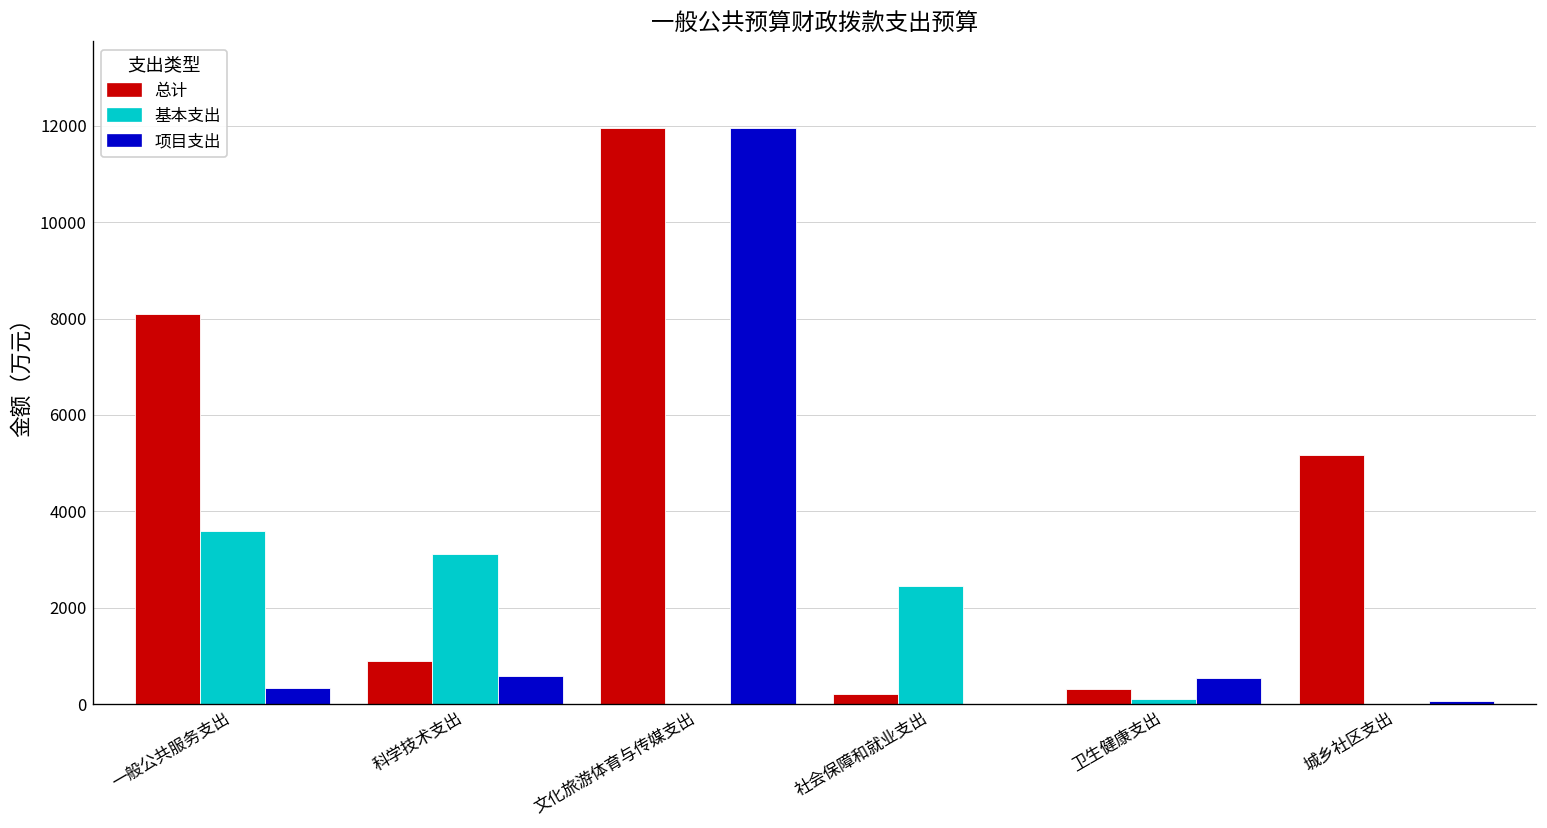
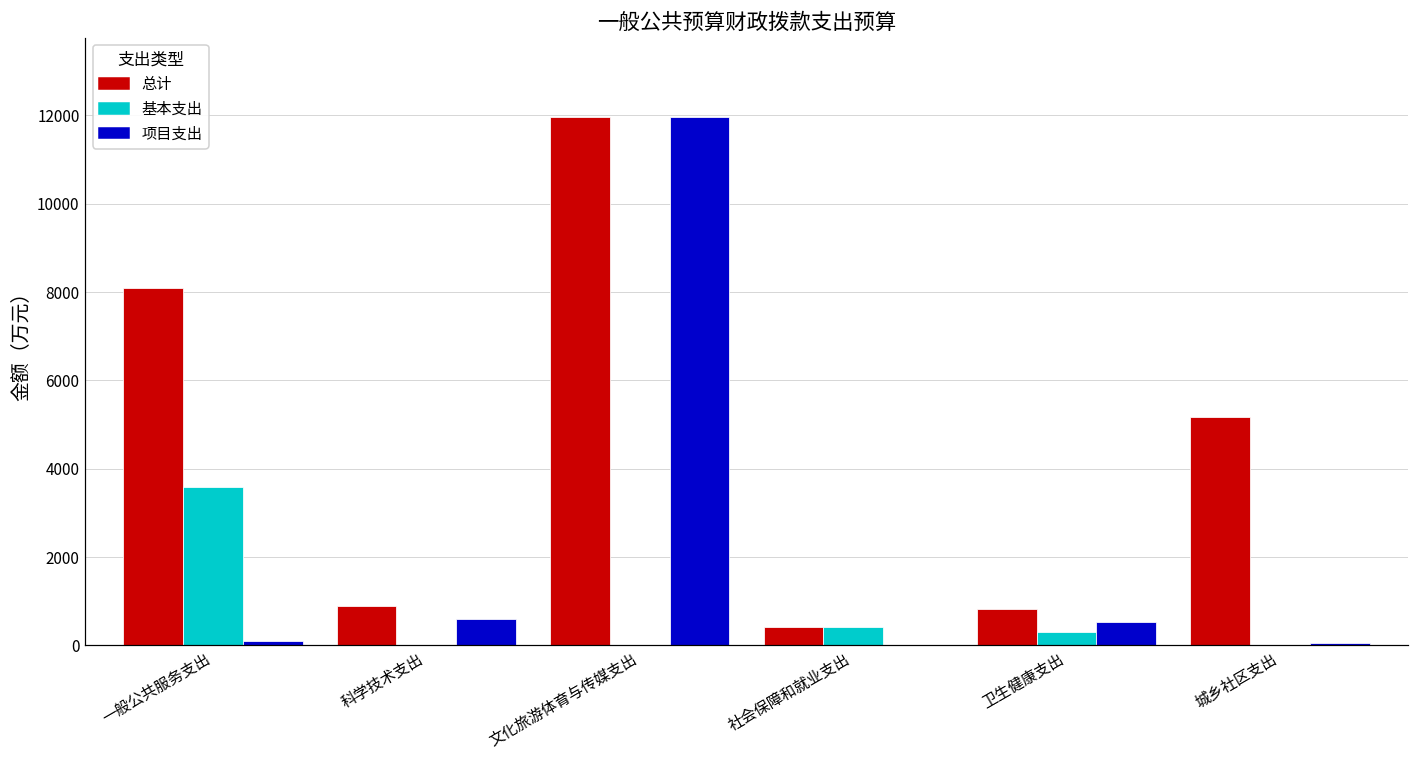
项目支出, 一般公共服务支出: 300 -> 100
基本支出, 科学技术支出: 3100 -> 0
总计, 社会保障和就业支出: 200 -> 400
基本支出, 社会保障和就业支出: 2500 -> 400
总计, 卫生健康支出: 300 -> 800
基本支出, 卫生健康支出: 100 -> 300
